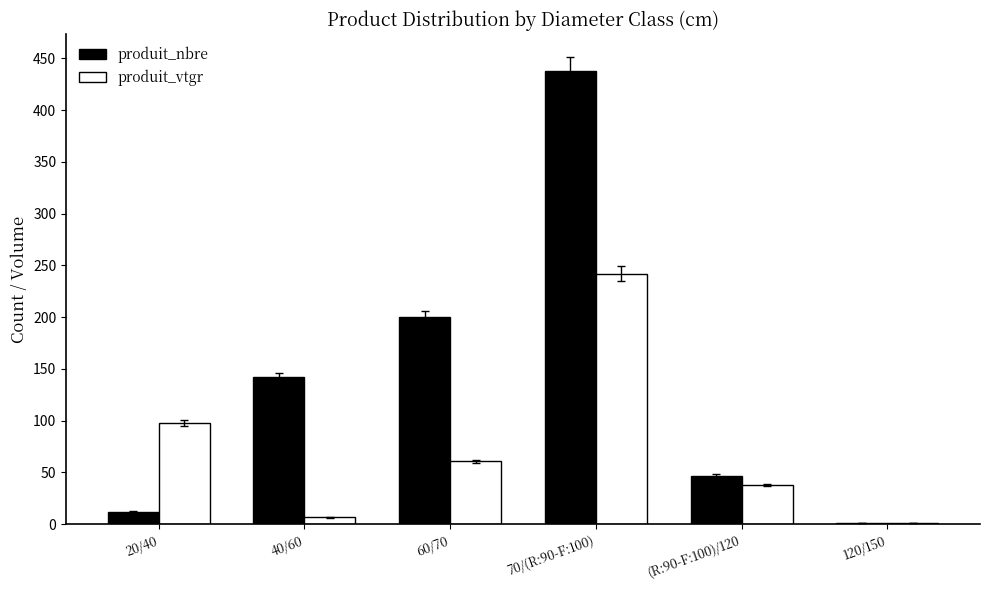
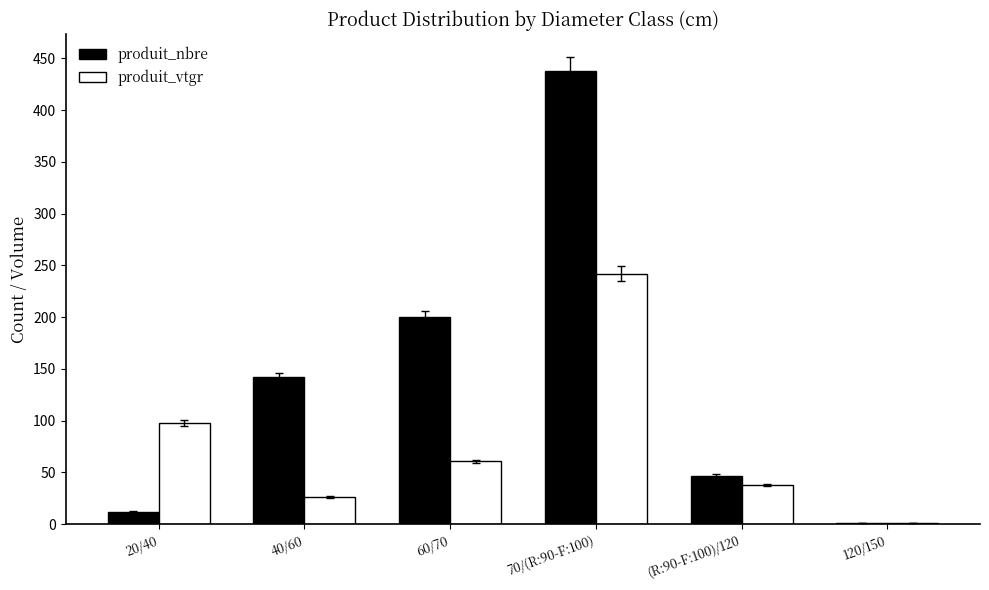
produit_vtgr, 40/60: 6 -> 26
